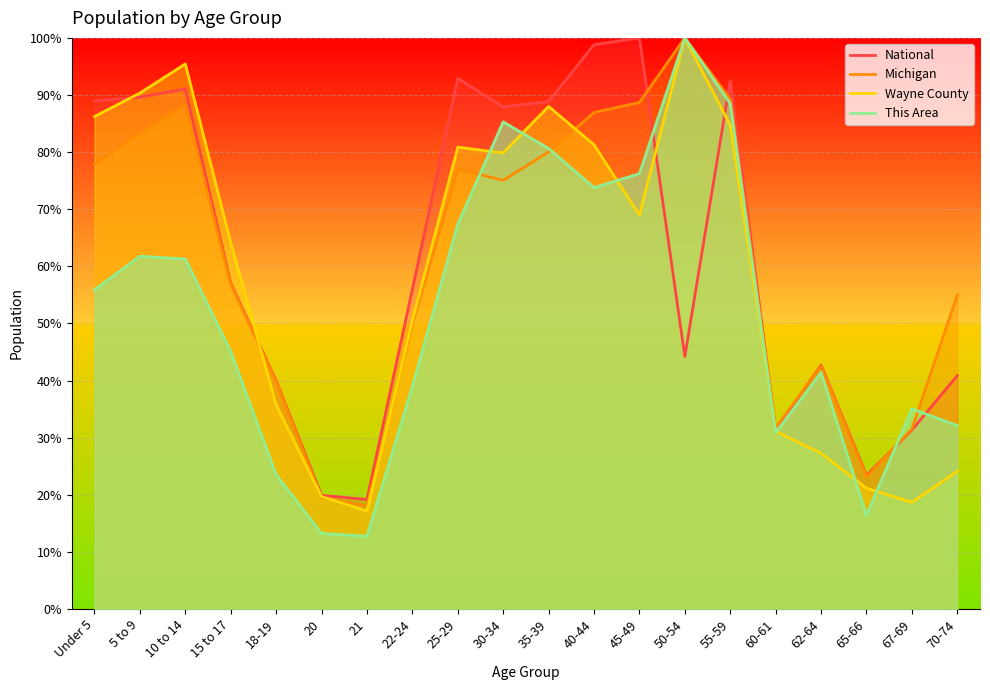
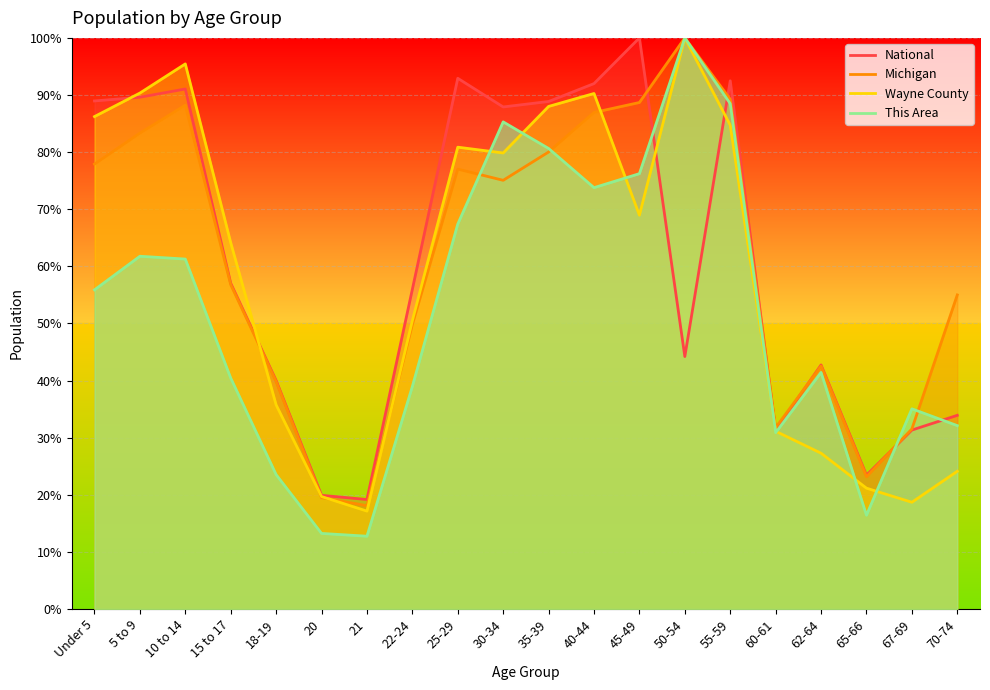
This Area, 15 to 17: 45% -> 40%
National, 40-44: 99% -> 92%
Wayne County, 40-44: 81% -> 90%
National, 70-74: 41% -> 34%
